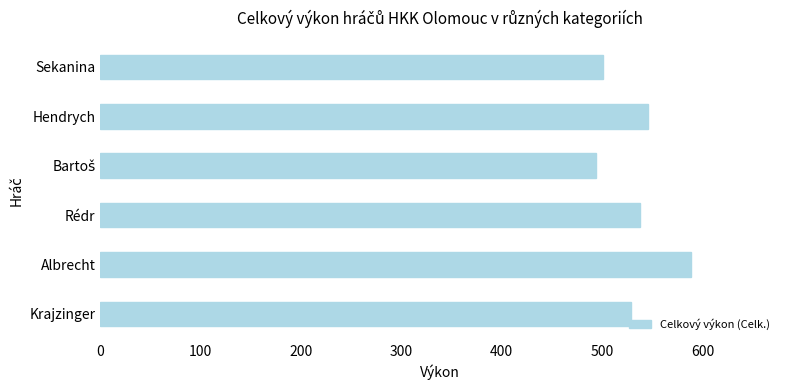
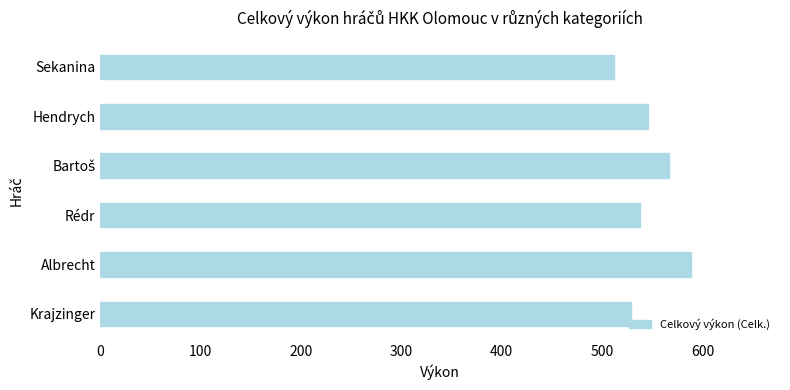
Sekanina: 501 -> 512
Bartoš: 494 -> 567
